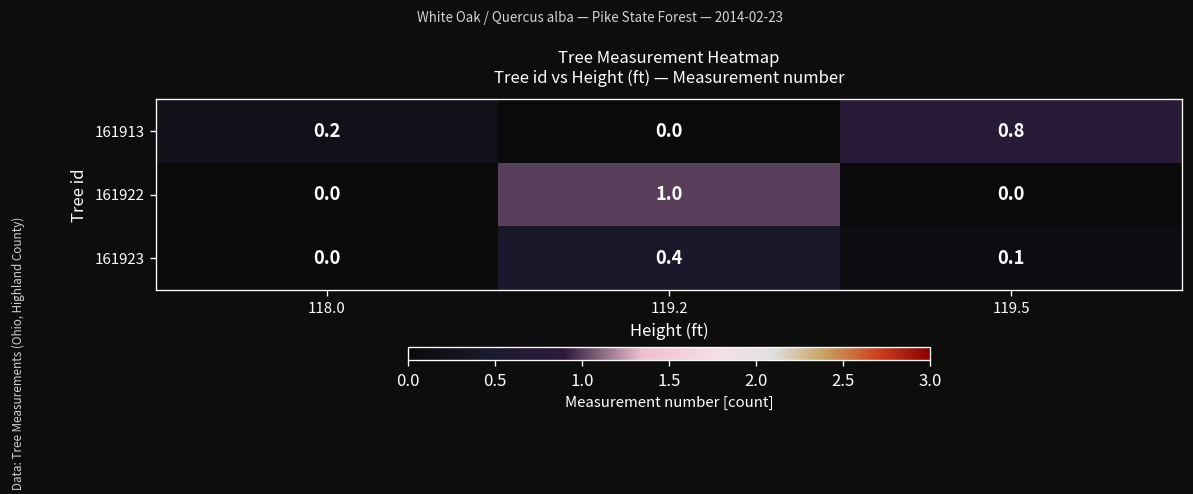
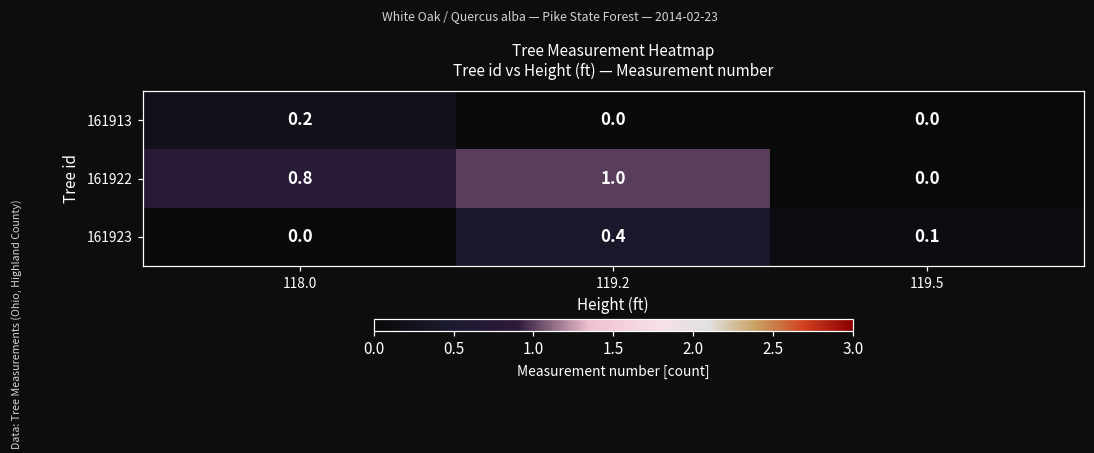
161913, 119.5: 0.8 -> 0.0
161922, 118.0: 0.0 -> 0.8
